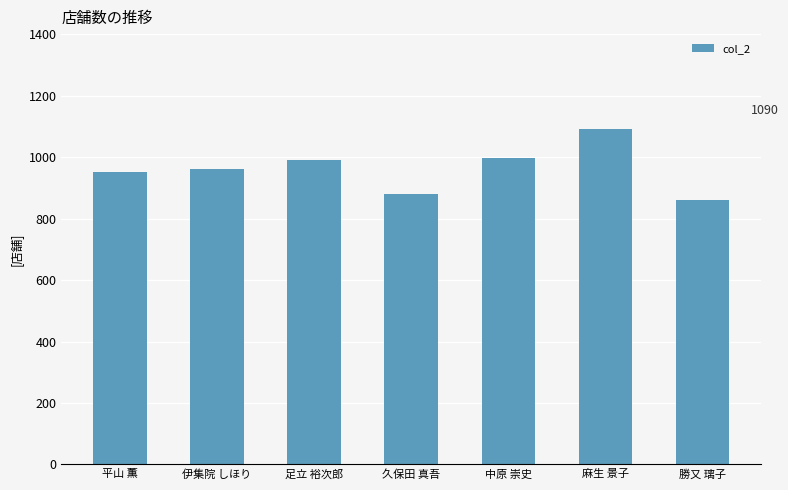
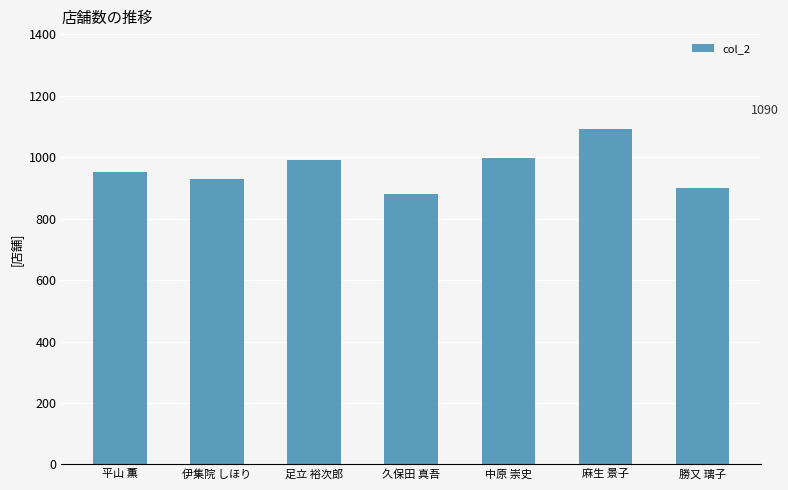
伊集院 しほり: 960 -> 930
勝又 璃子: 860 -> 900
